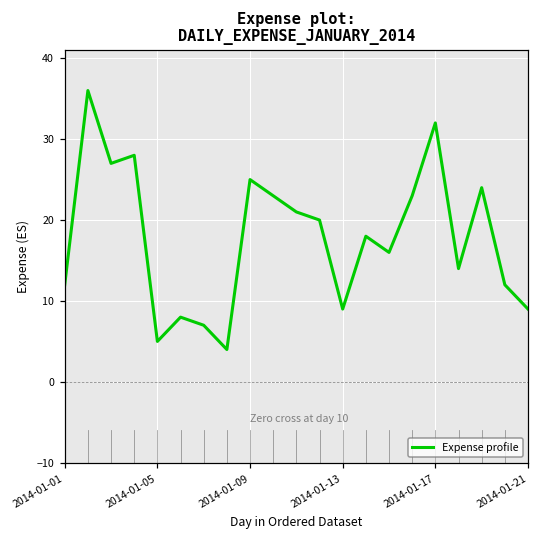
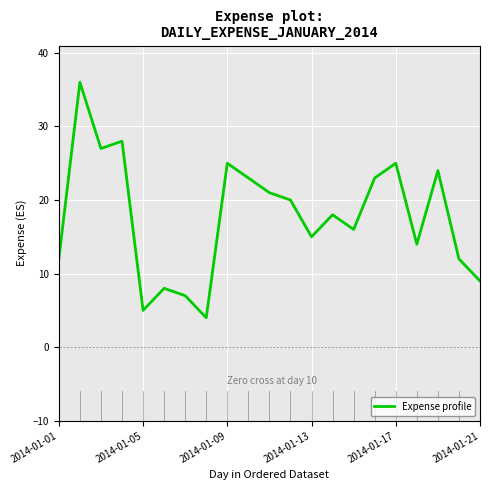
2014-01-13: 9 -> 15
2014-01-17: 32 -> 25
